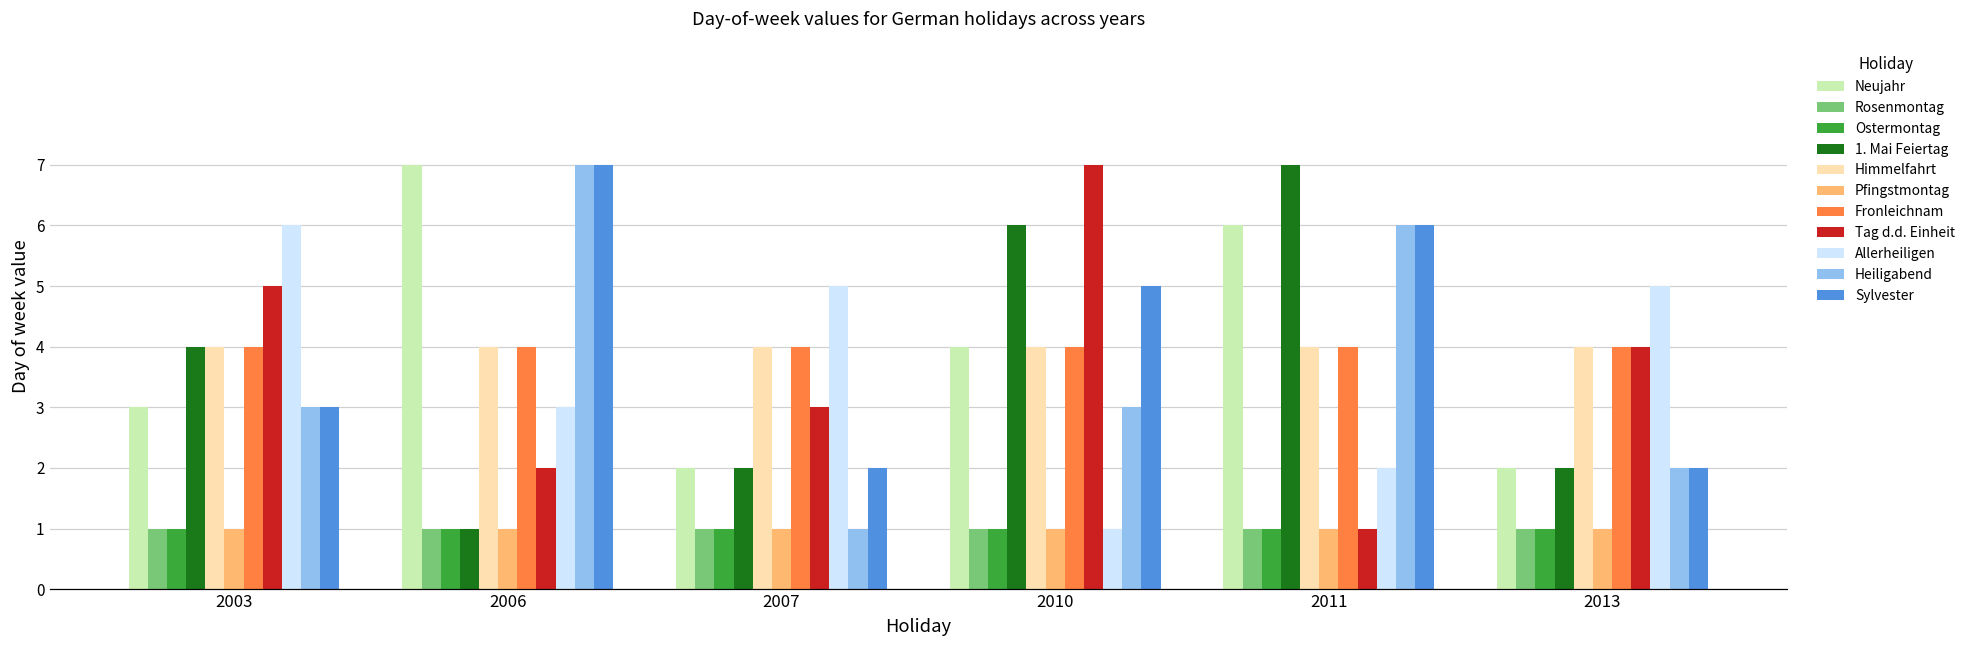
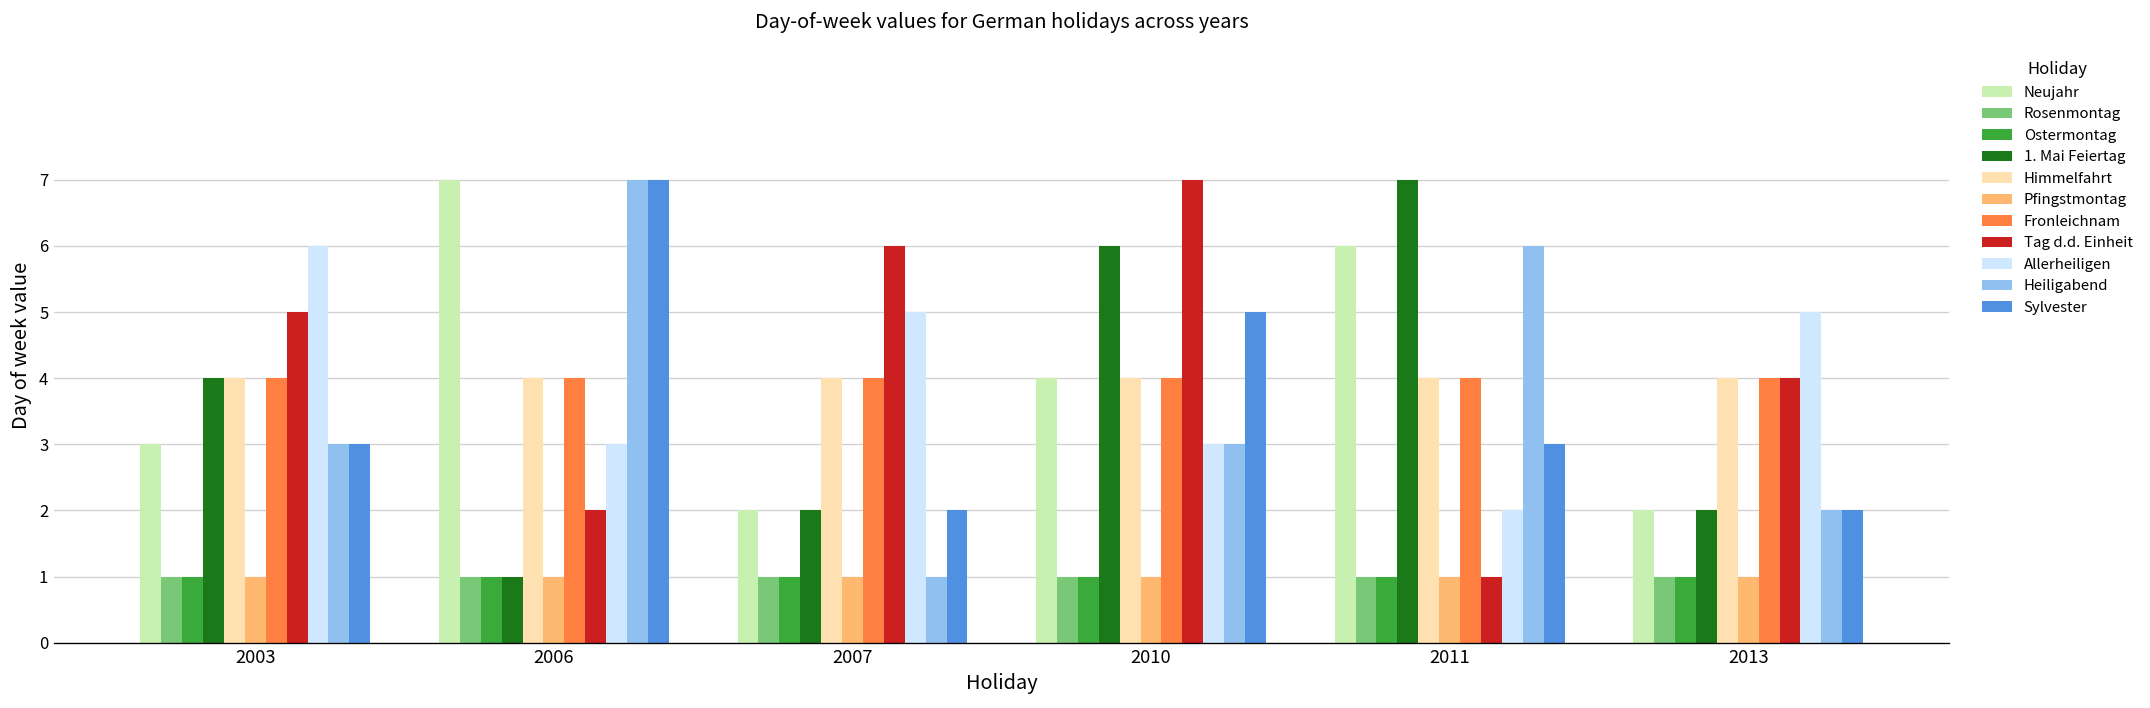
Tag d.d. Einheit, 2007: 3 -> 6
Allerheiligen, 2010: 1 -> 3
Sylvester, 2011: 6 -> 3
